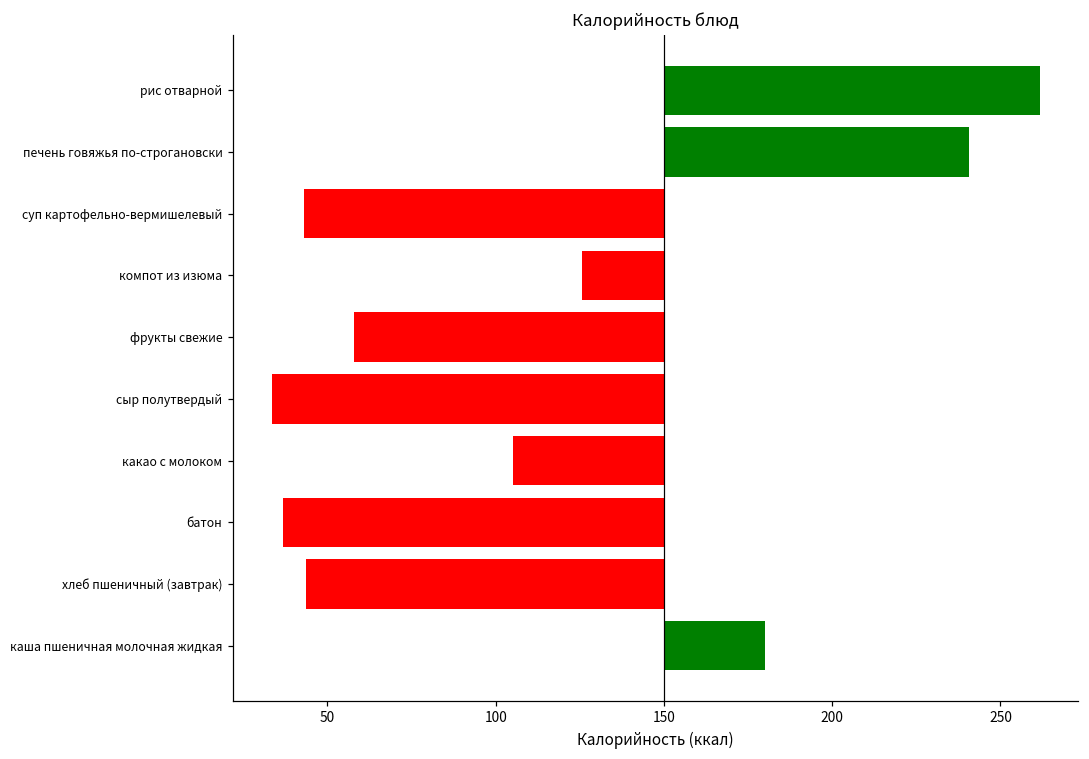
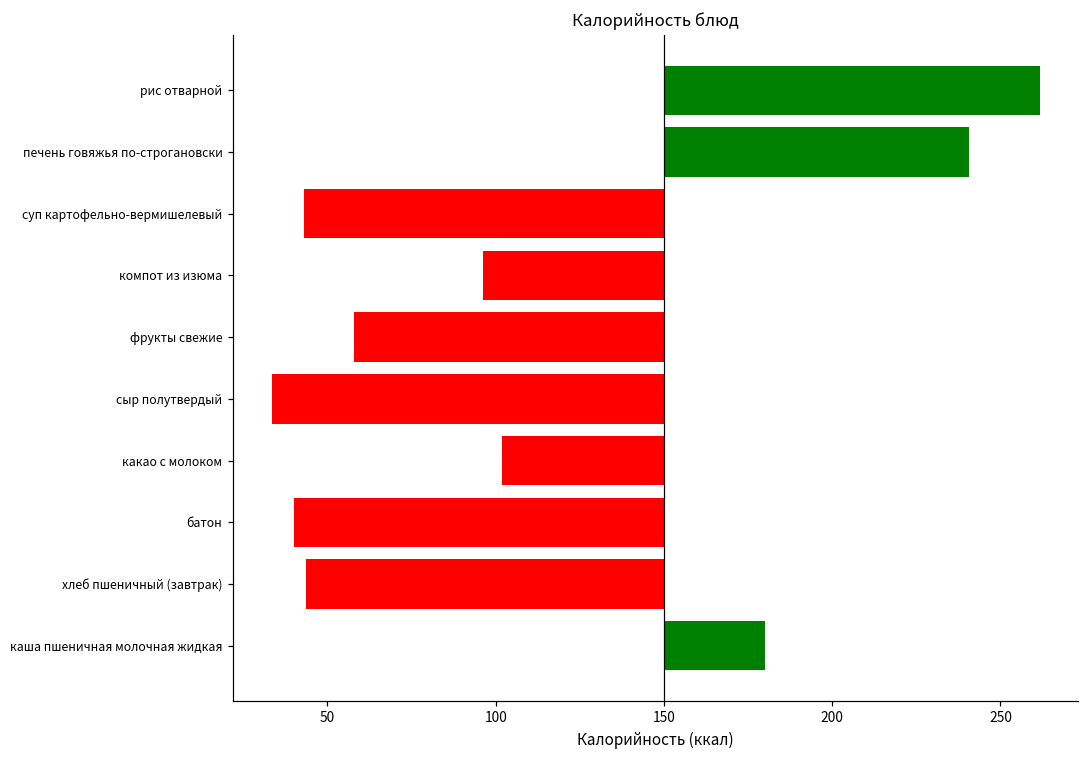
компот из изюма: 126 -> 96
какао с молоком: 105 -> 102
батон: 37 -> 40
